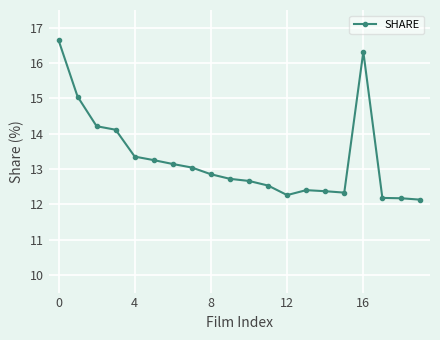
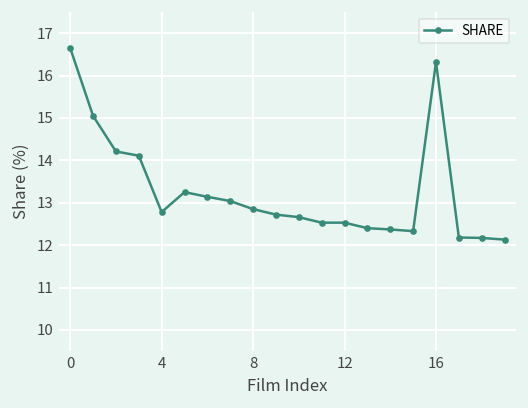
4: 13.4 -> 12.8
12: 12.3 -> 12.5
